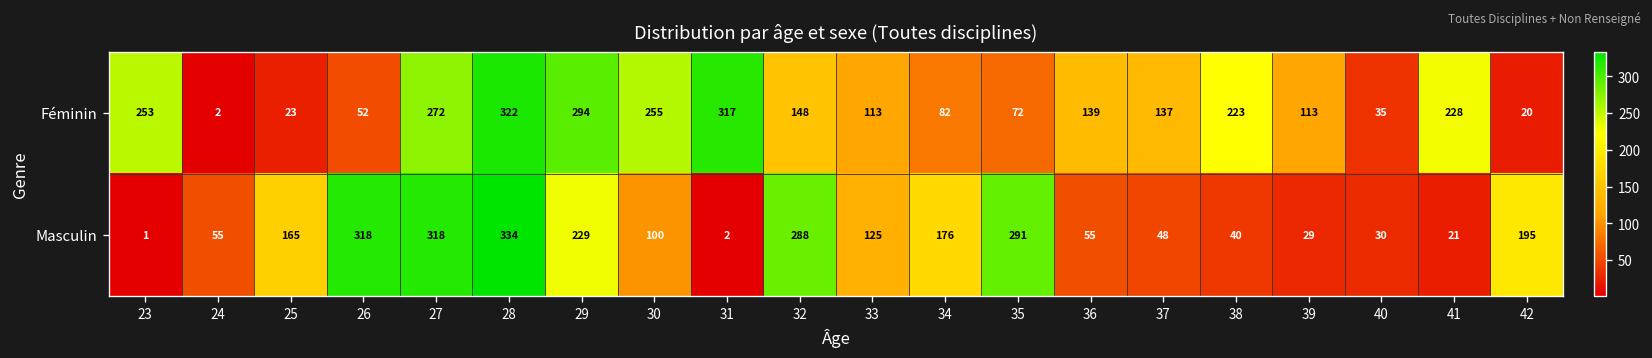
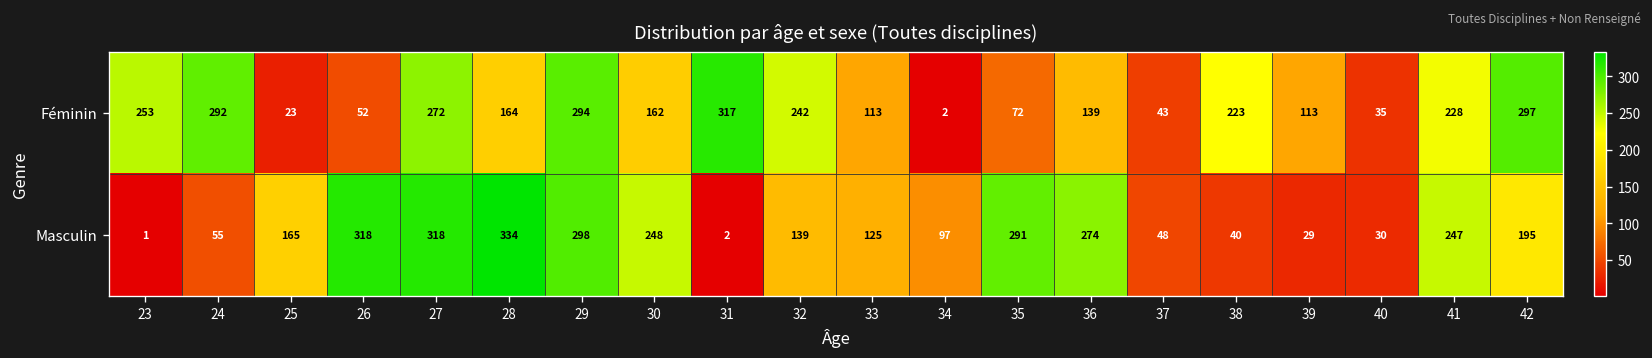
Féminin, 24: 2 -> 292
Féminin, 28: 322 -> 164
Féminin, 30: 255 -> 162
Féminin, 32: 148 -> 242
Féminin, 34: 82 -> 2
Féminin, 37: 137 -> 43
Féminin, 42: 20 -> 297
Masculin, 29: 229 -> 298
Masculin, 30: 100 -> 248
Masculin, 32: 288 -> 139
Masculin, 34: 176 -> 97
Masculin, 36: 55 -> 274
Masculin, 41: 21 -> 247
